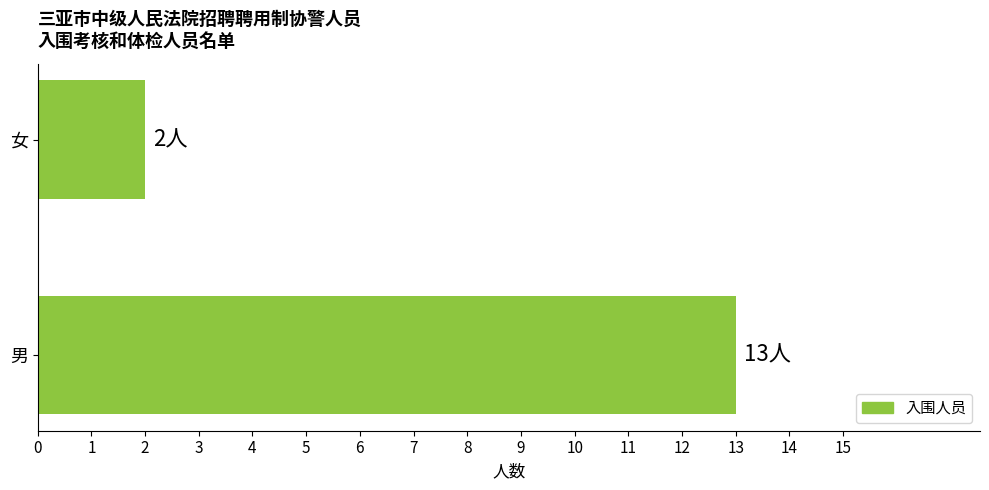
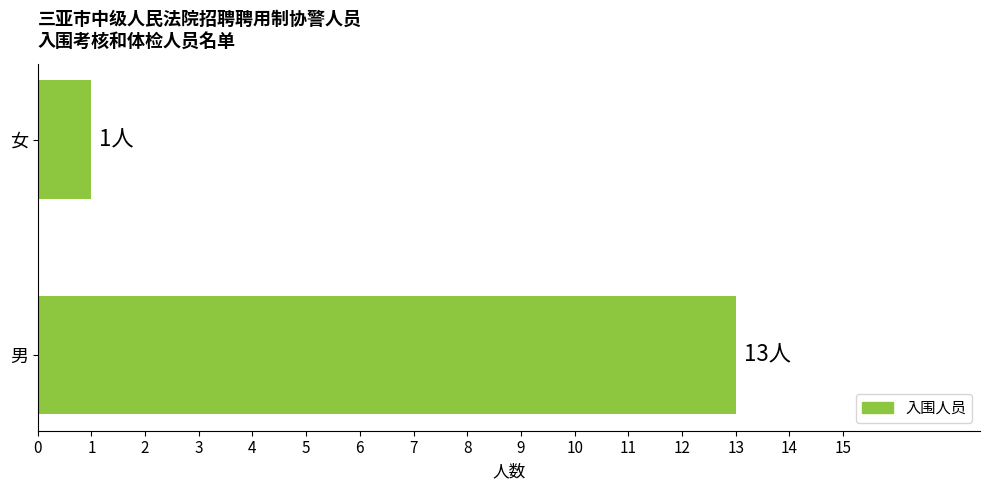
女: 2人 -> 1人
